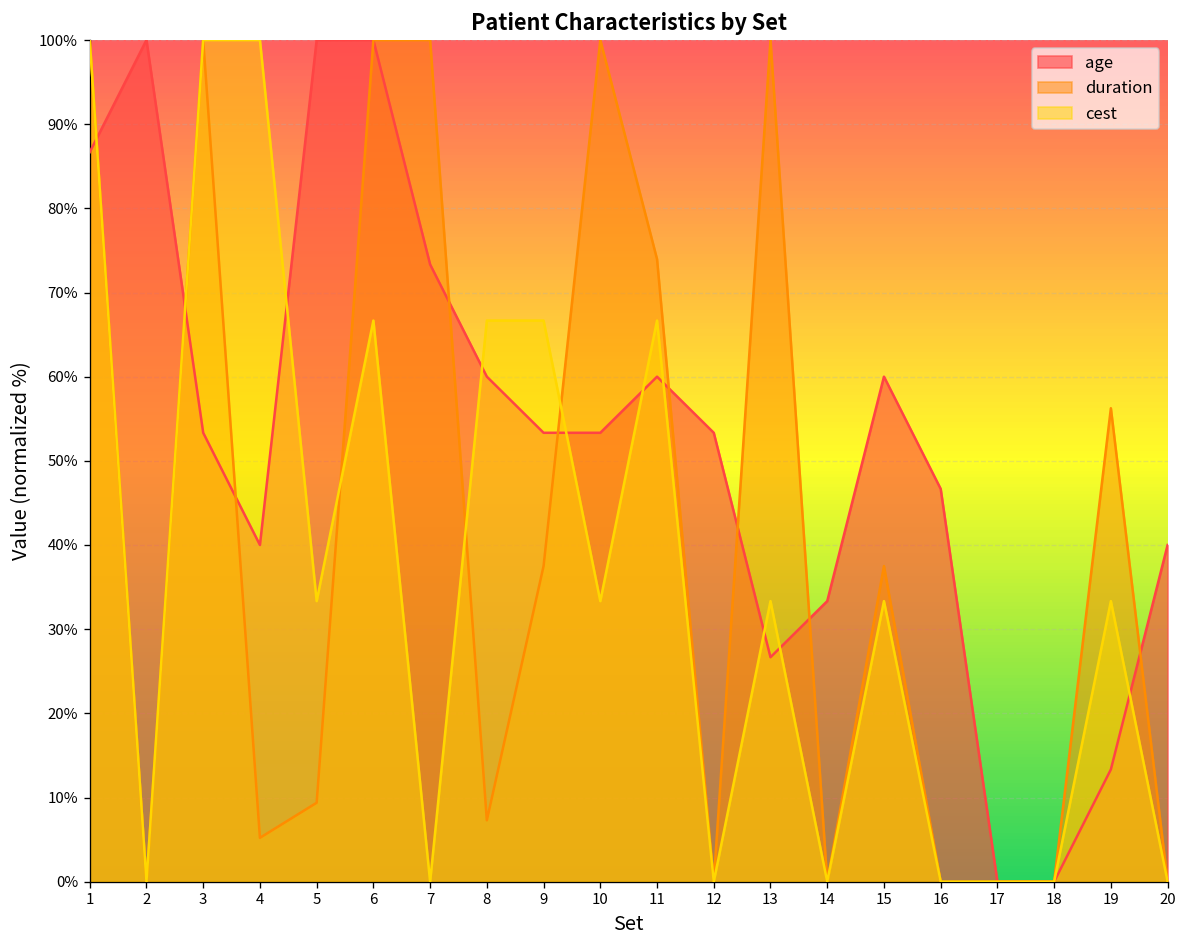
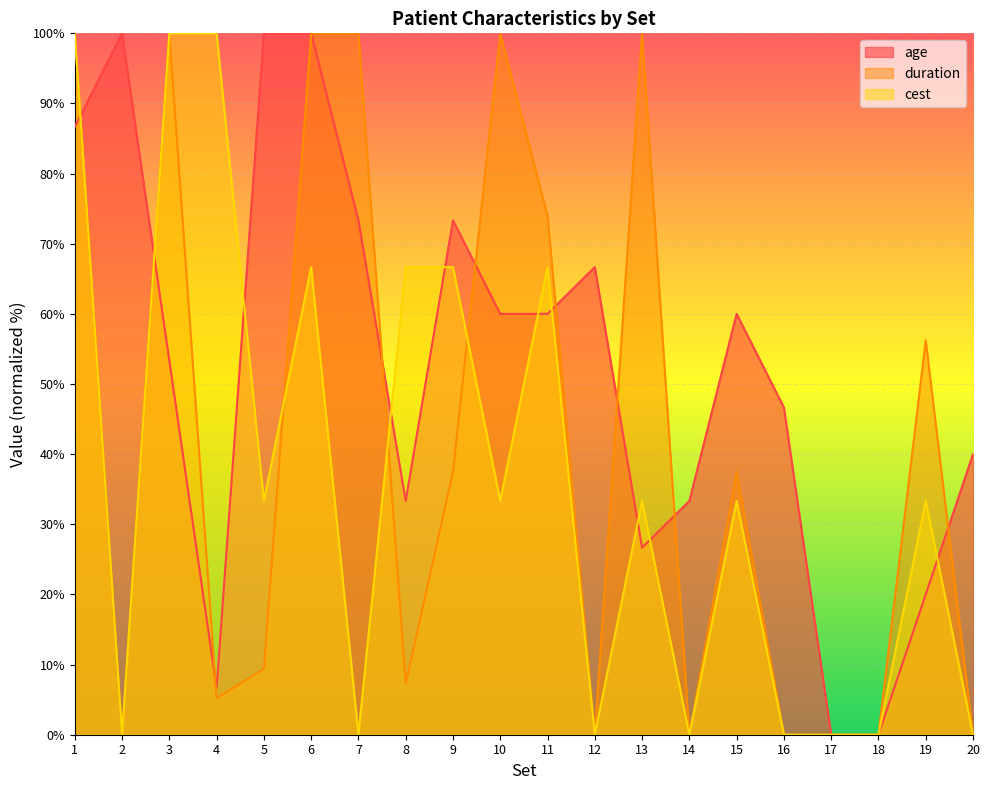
age, 4: 40% -> 7%
age, 8: 60% -> 33%
age, 9: 53% -> 73%
age, 10: 53% -> 60%
age, 12: 53% -> 67%
age, 19: 13% -> 20%
